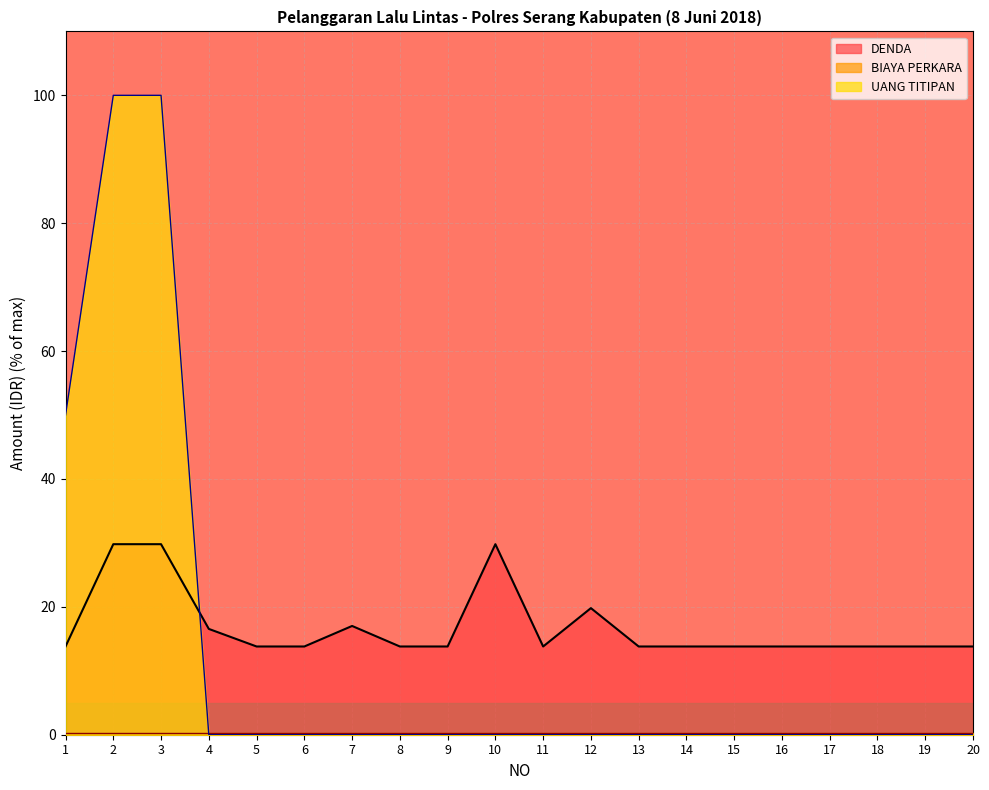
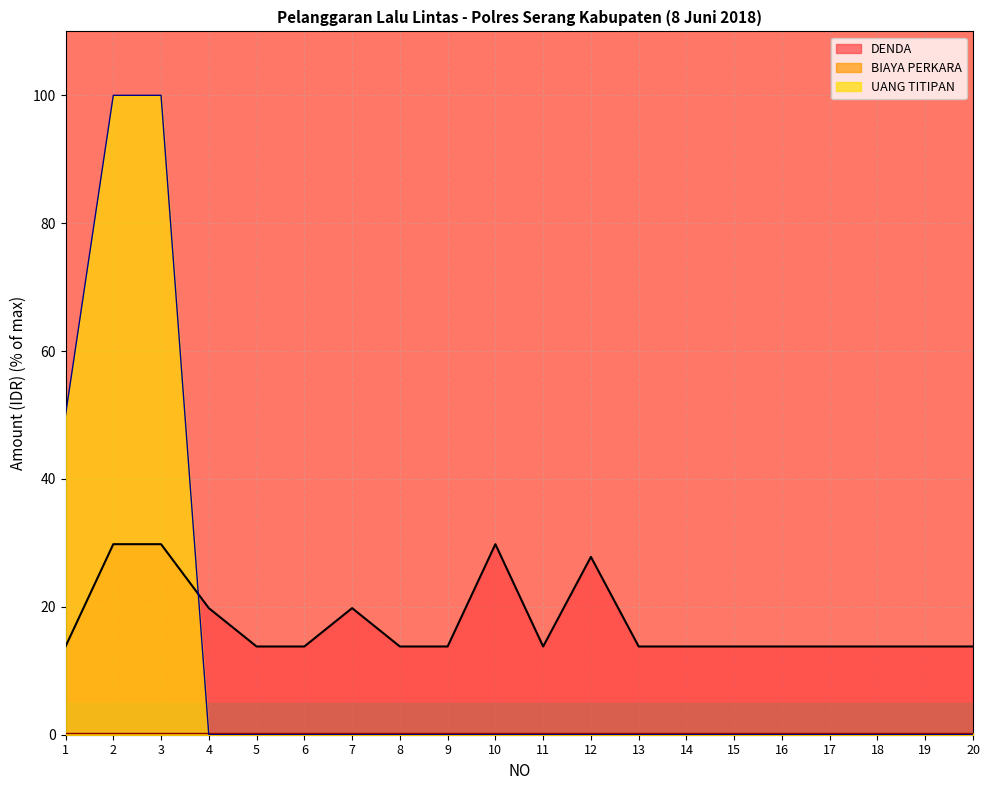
DENDA, 4: 17 -> 20
DENDA, 7: 17 -> 20
DENDA, 12: 20 -> 28
